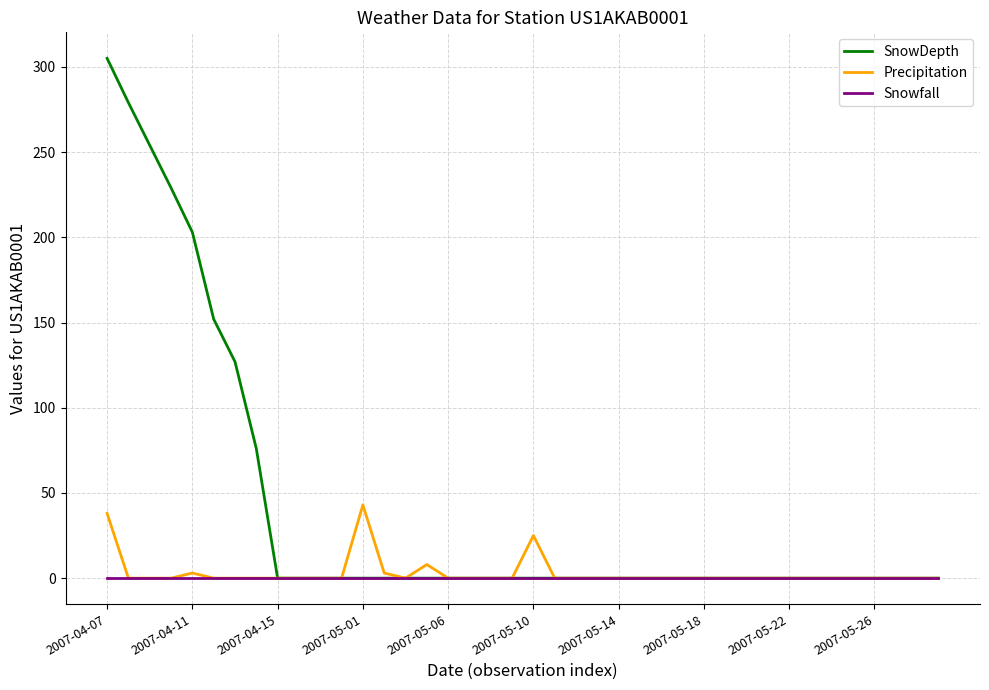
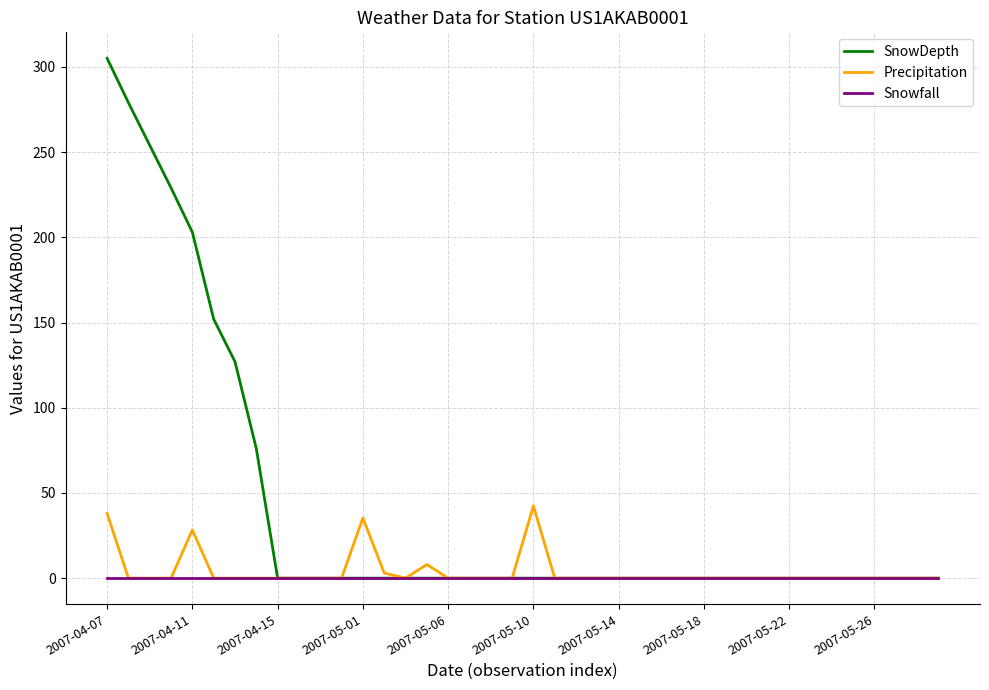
Precipitation, 2007-04-11: 3 -> 28
Precipitation, 2007-05-01: 43 -> 35
Precipitation, 2007-05-10: 25 -> 42
